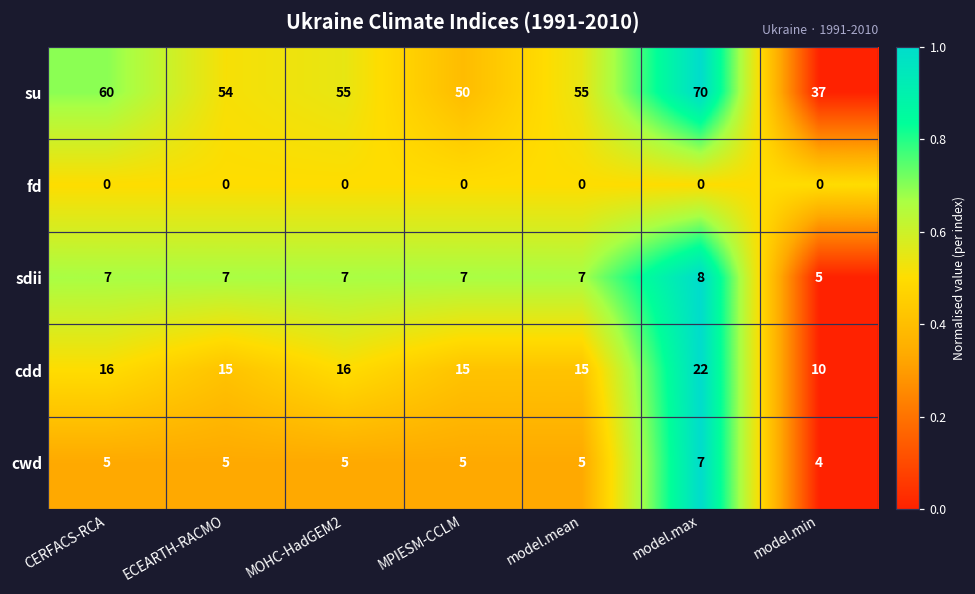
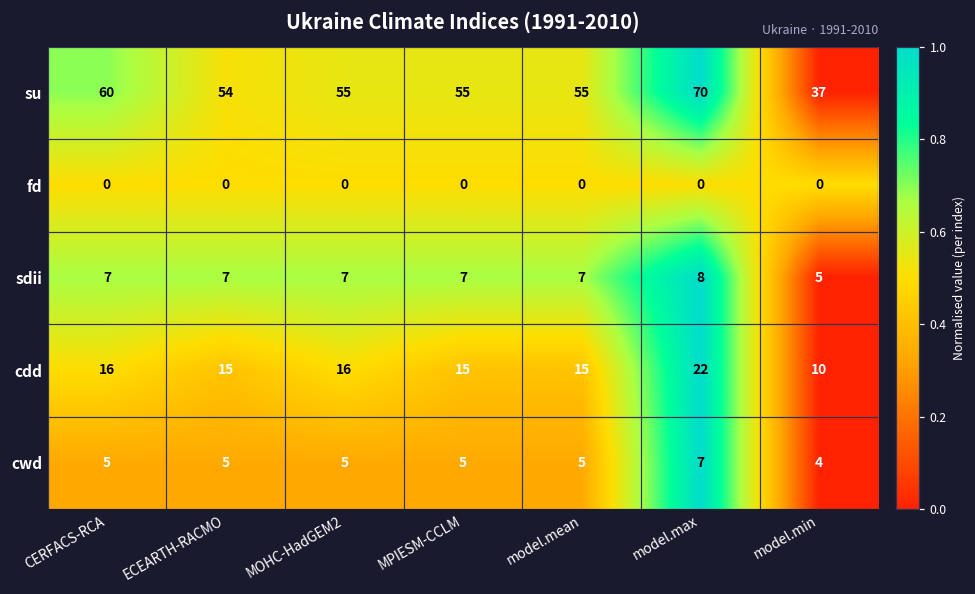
su, MPIESM-CCLM: 50 -> 55
